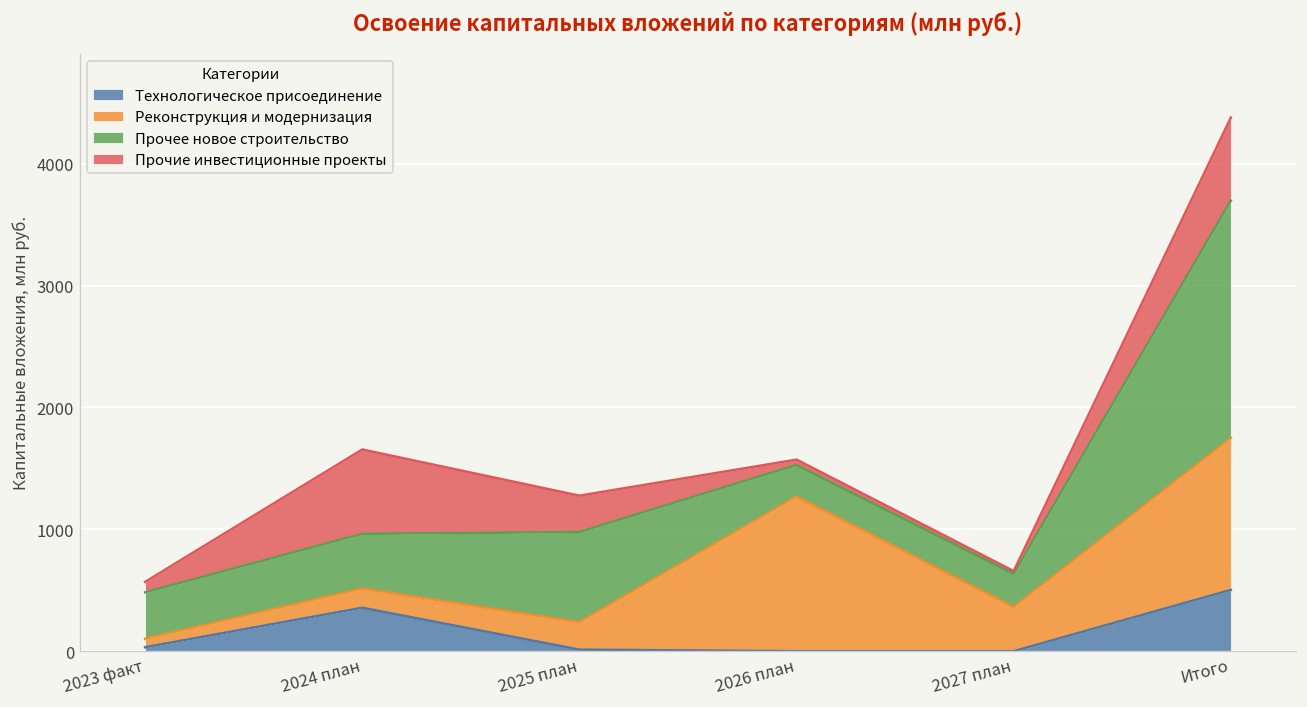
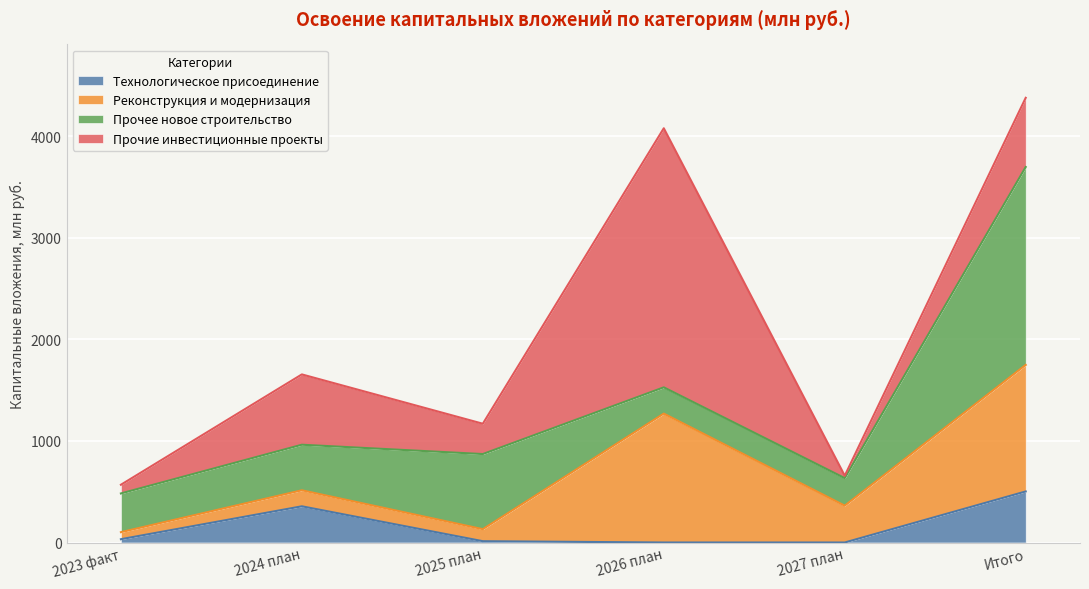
Реконструкция и модернизация, 2025 план: 230 -> 120
Прочие инвестиционные проекты, 2026 план: 40 -> 2550
